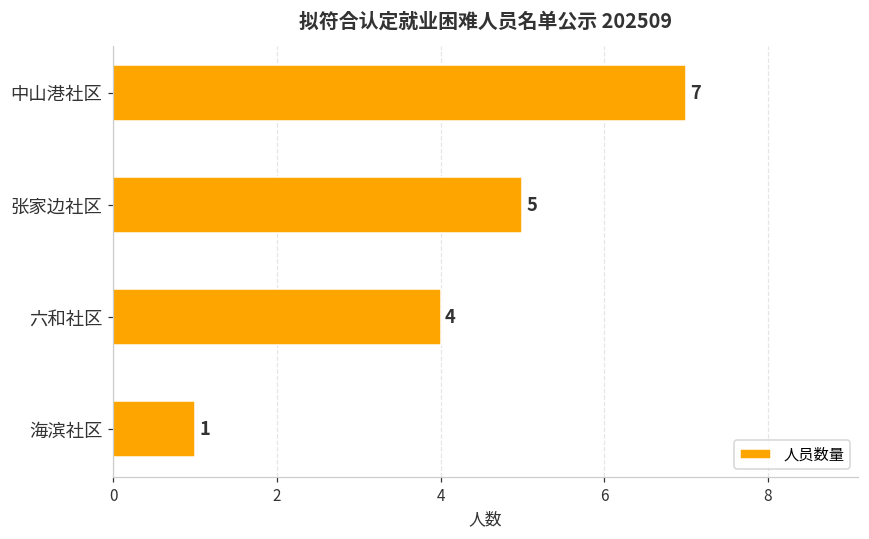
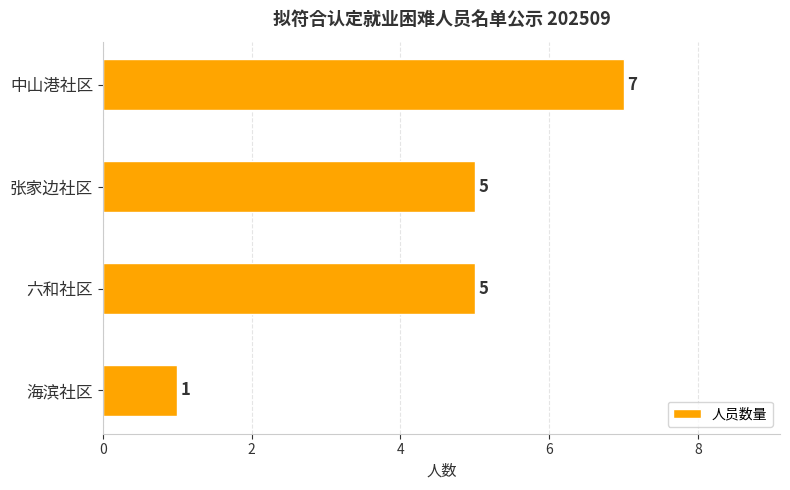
六和社区: 4 -> 5
